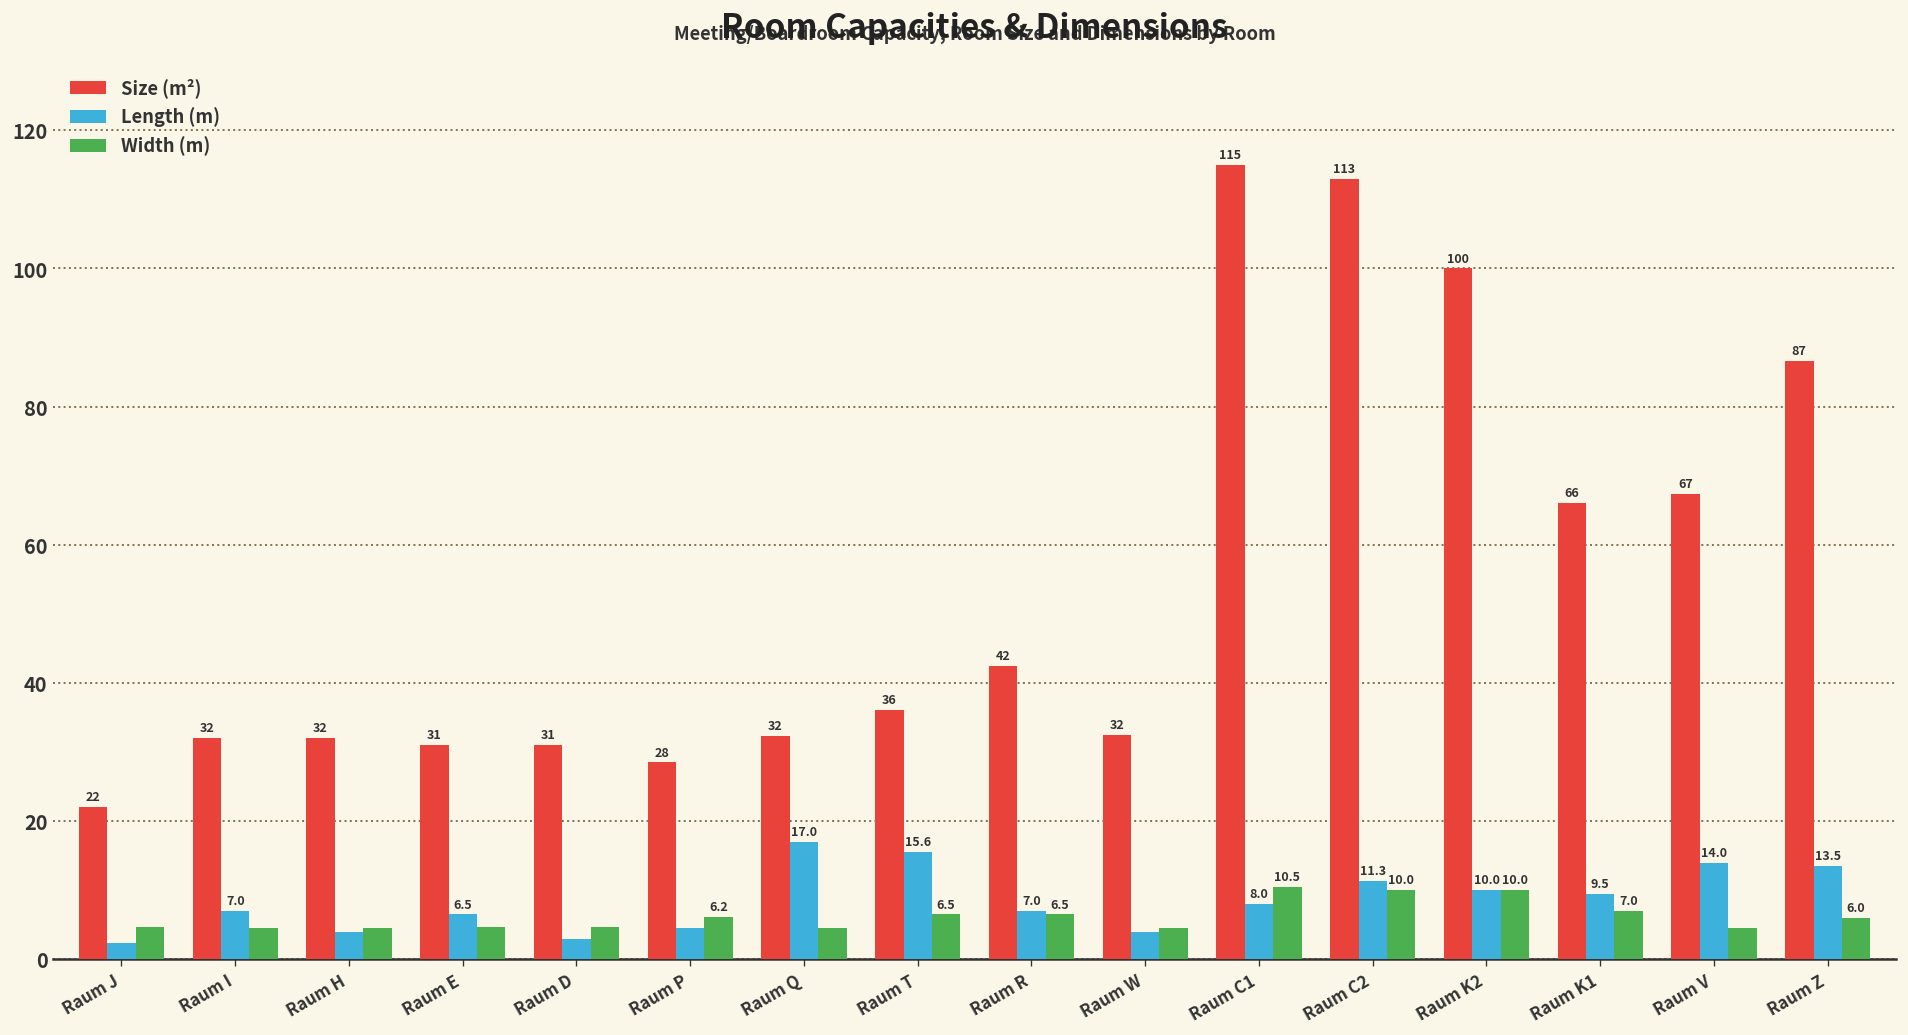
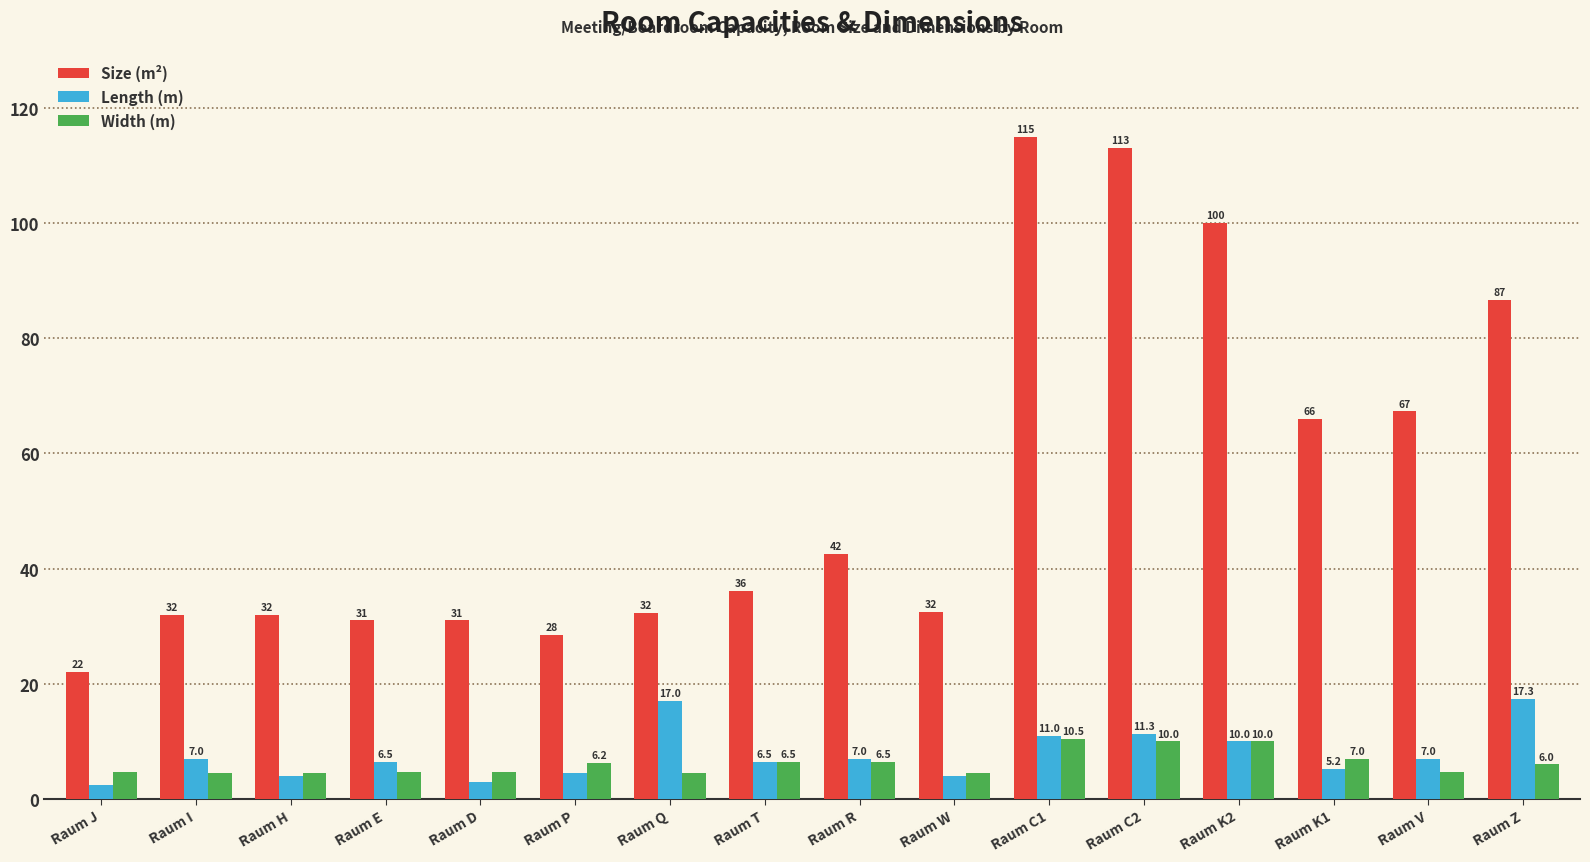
Length (m), Raum T: 15.6 -> 6.5
Length (m), Raum C1: 8.0 -> 11.0
Length (m), Raum K1: 9.5 -> 5.2
Length (m), Raum V: 14.0 -> 7.0
Length (m), Raum Z: 13.5 -> 17.3
